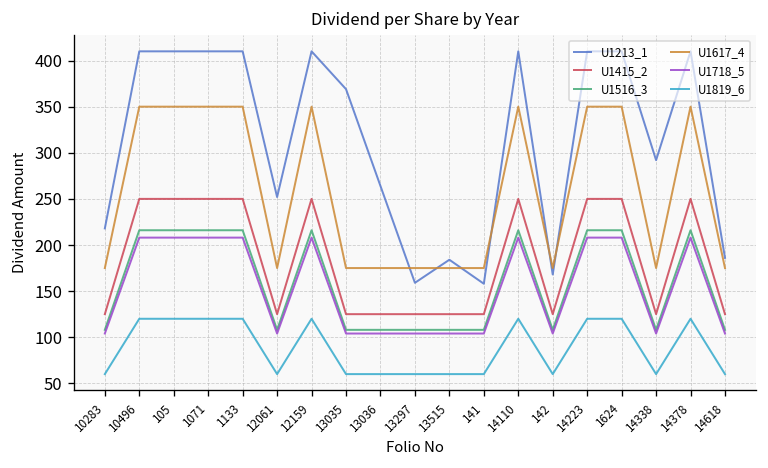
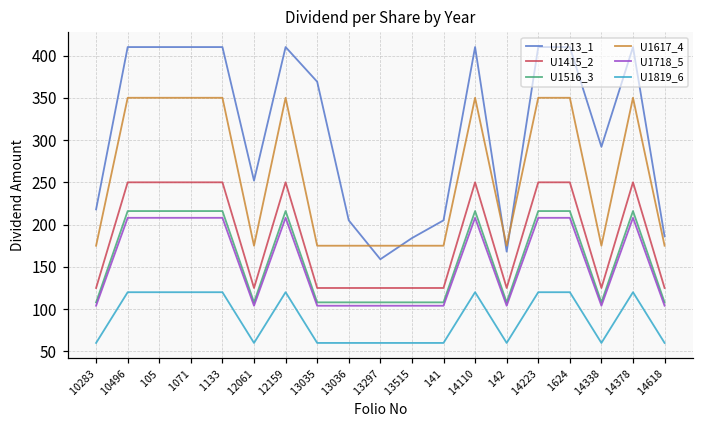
U1213_1, 13036: 260 -> 210
U1213_1, 141: 160 -> 210
